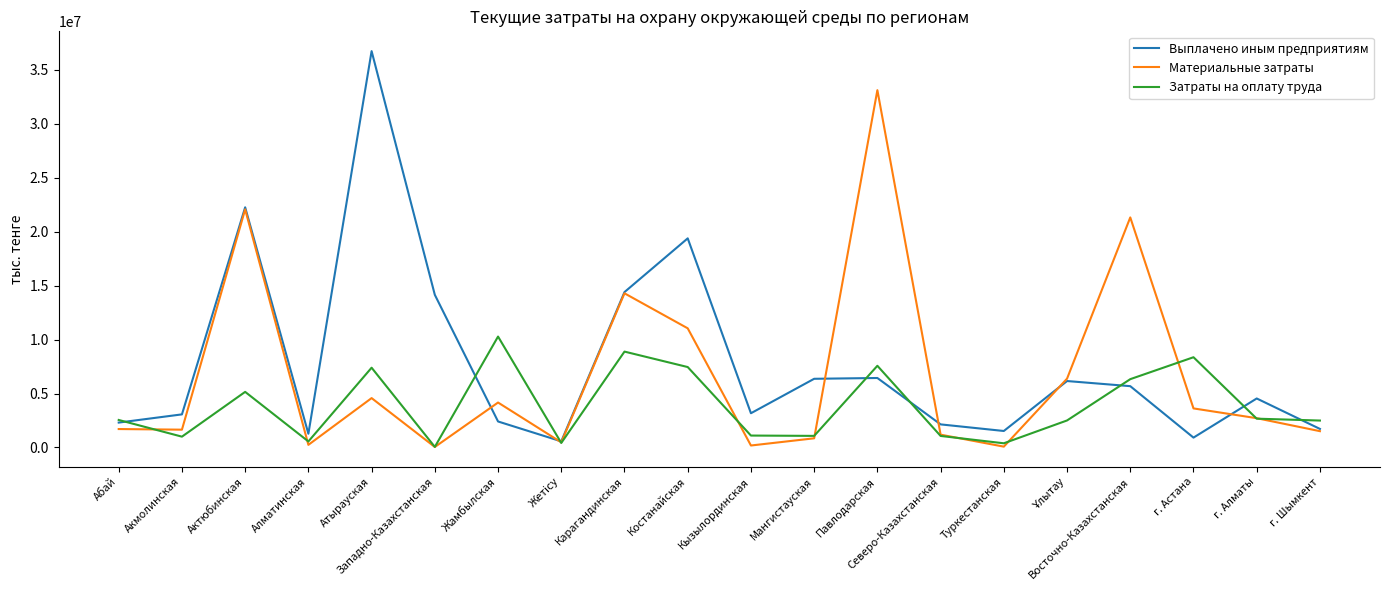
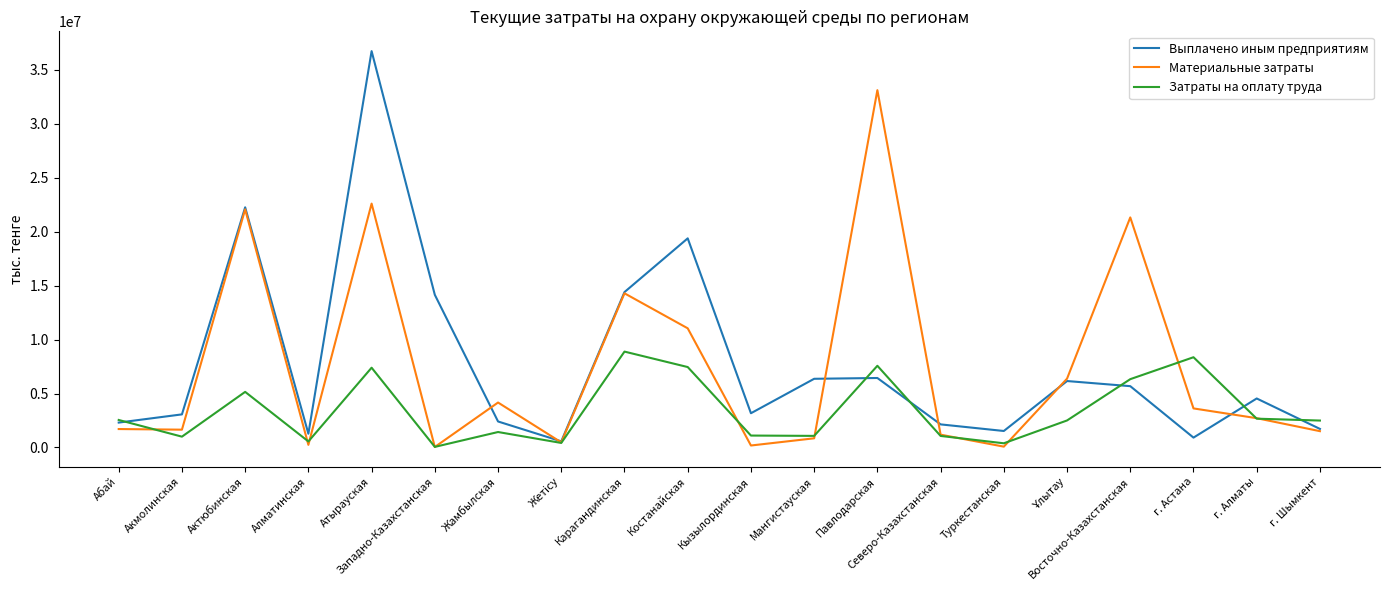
Материальные затраты, Атырауская: 4600000 -> 22600000
Затраты на оплату труда, Жамбылская: 10300000 -> 1400000
